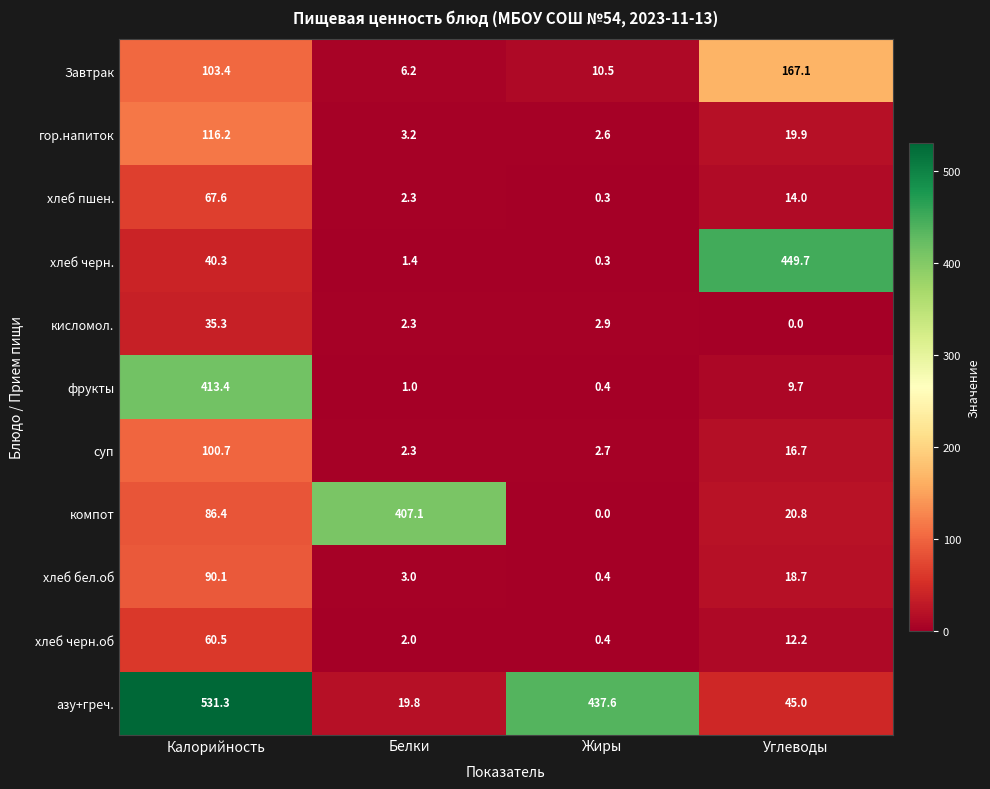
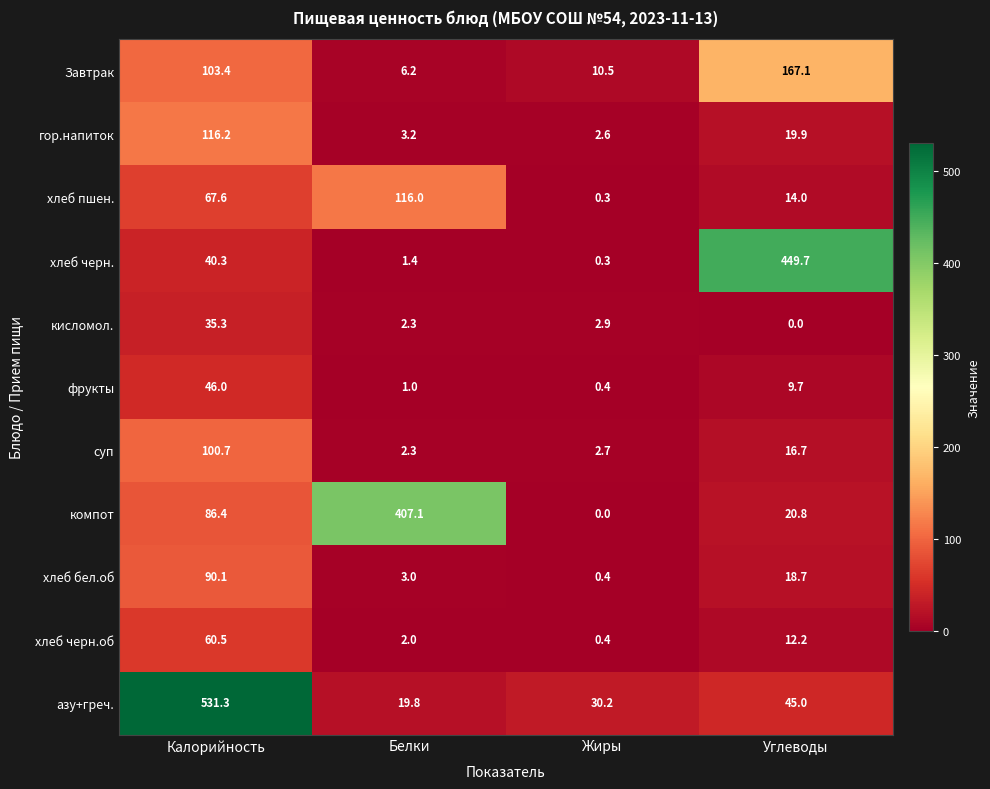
хлеб пшен., Белки: 2.3 -> 116.0
фрукты, Калорийность: 413.4 -> 46.0
азу+греч., Жиры: 437.6 -> 30.2
